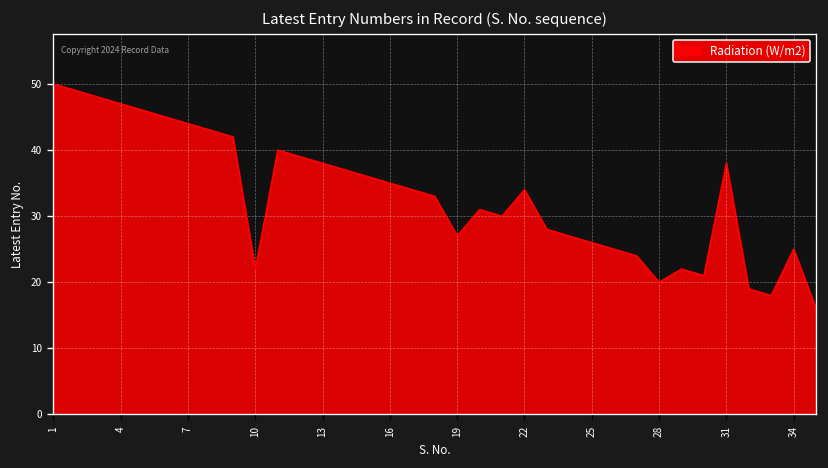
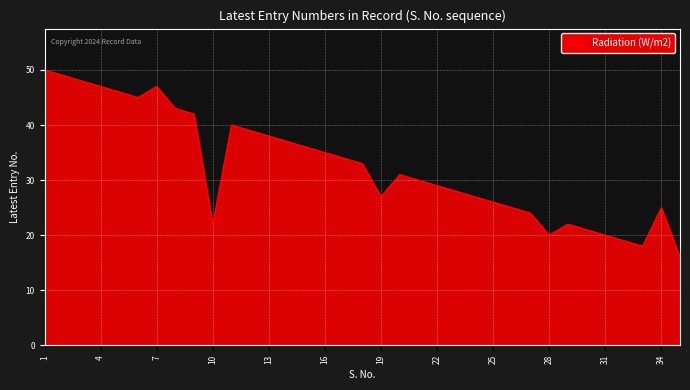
7: 44 -> 47
22: 34 -> 29
31: 38 -> 20
